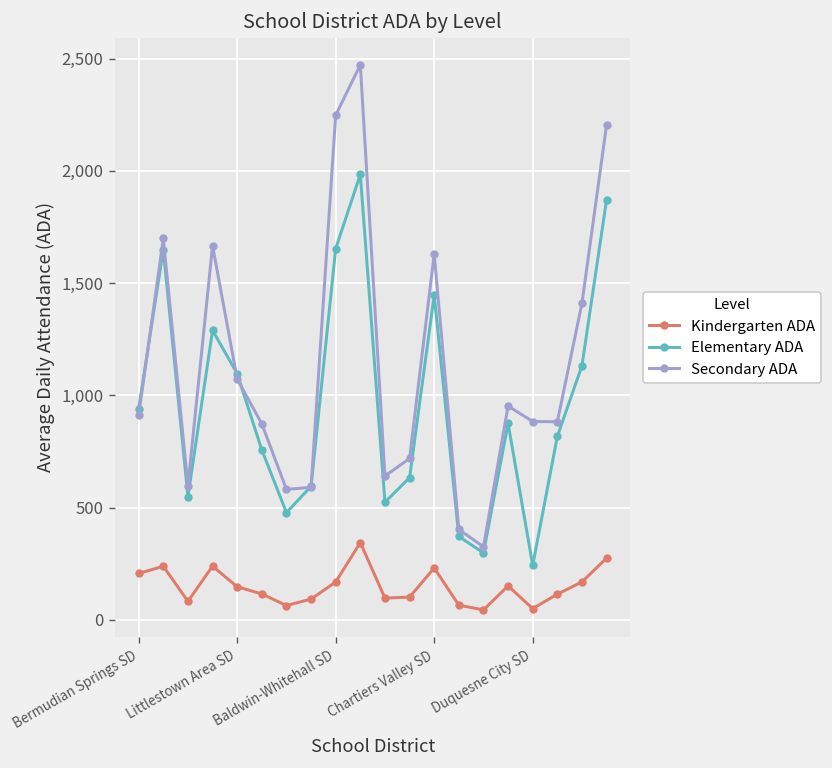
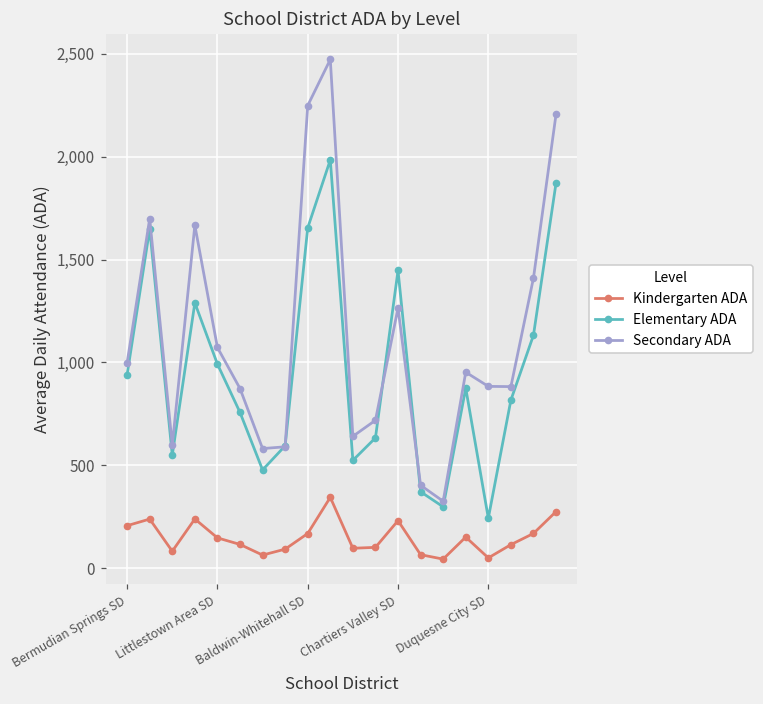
Secondary ADA, Bermudian Springs SD: 910 -> 1,000
Elementary ADA, Littlestown Area SD: 1,100 -> 990
Secondary ADA, Chartiers Valley SD: 1,630 -> 1,260
